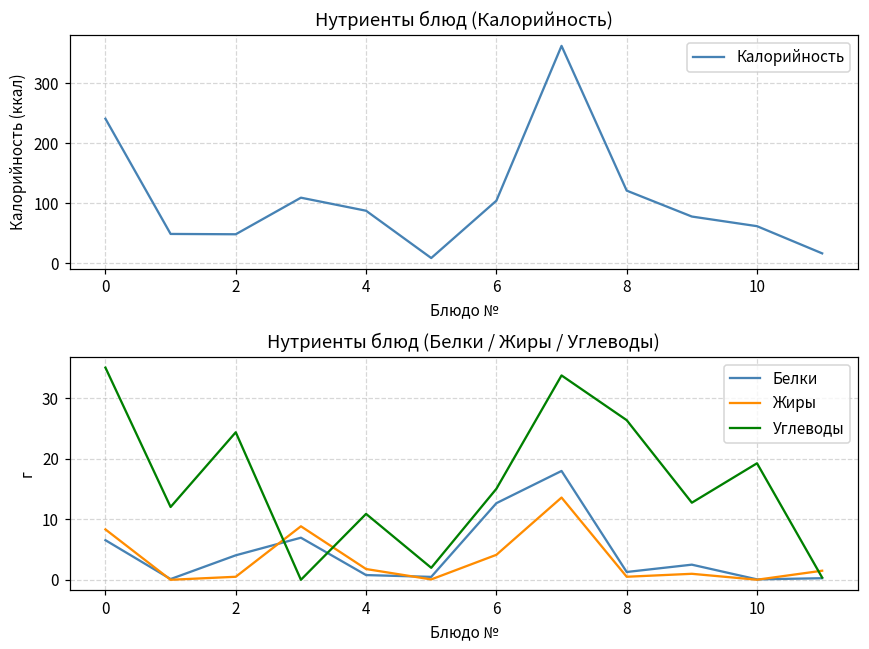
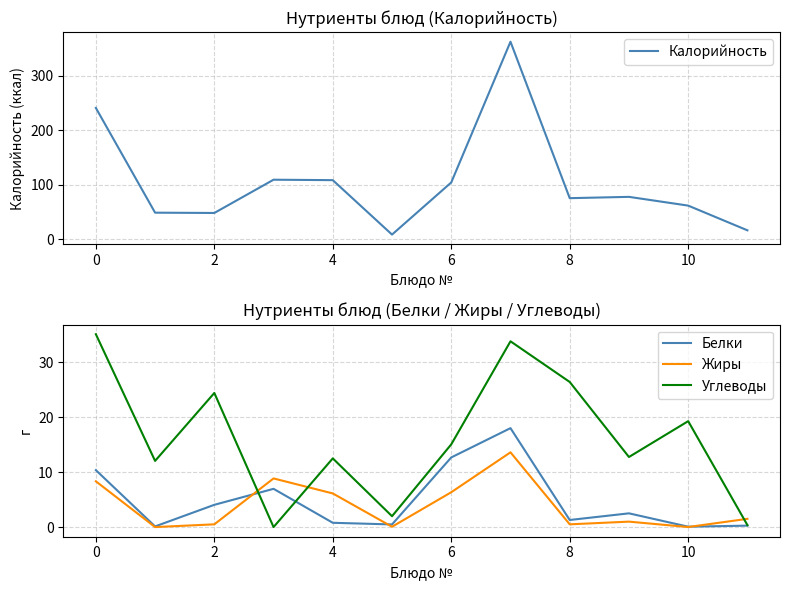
Нутриенты блюд (Калорийность), 4: 90 -> 110
Нутриенты блюд (Калорийность), 8: 120 -> 80
Нутриенты блюд (Белки / Жиры / Углеводы), Белки, 0: 7 -> 10
Нутриенты блюд (Белки / Жиры / Углеводы), Жиры, 4: 2 -> 6
Нутриенты блюд (Белки / Жиры / Углеводы), Углеводы, 4: 11 -> 13
Нутриенты блюд (Белки / Жиры / Углеводы), Жиры, 6: 4 -> 6
